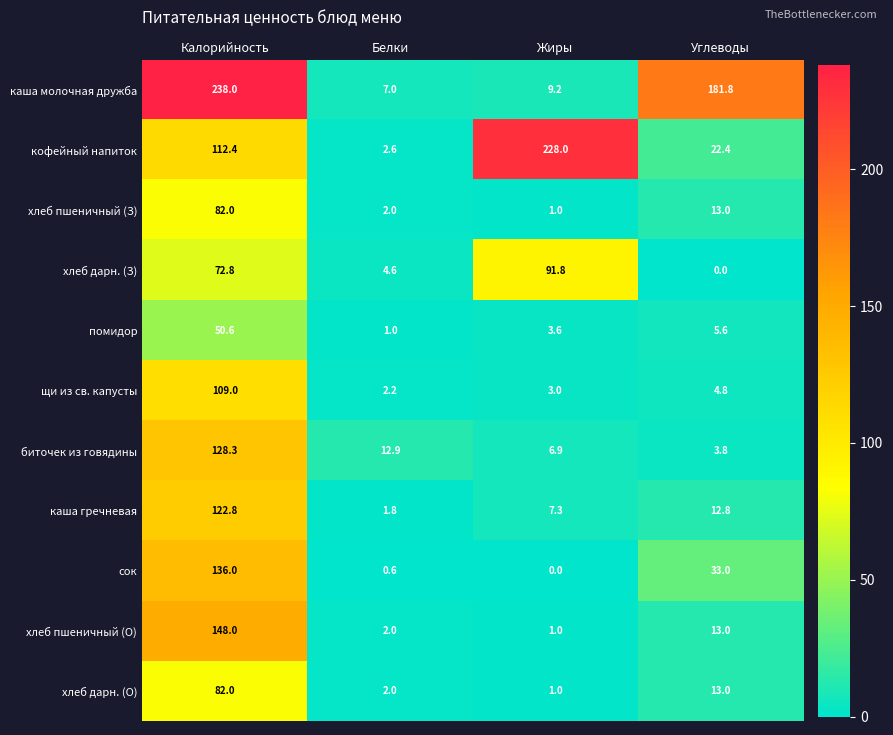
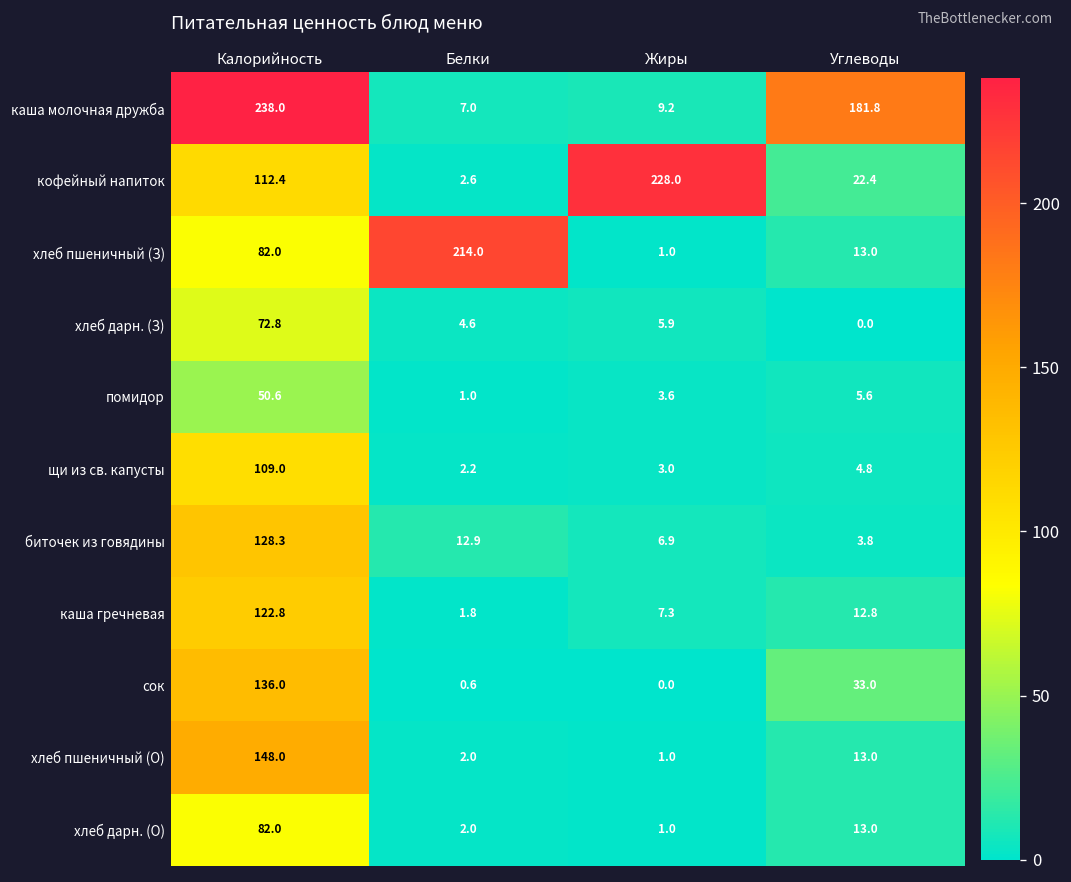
хлеб пшеничный (З), Белки: 2.0 -> 214.0
хлеб дарн. (З), Жиры: 91.8 -> 5.9
